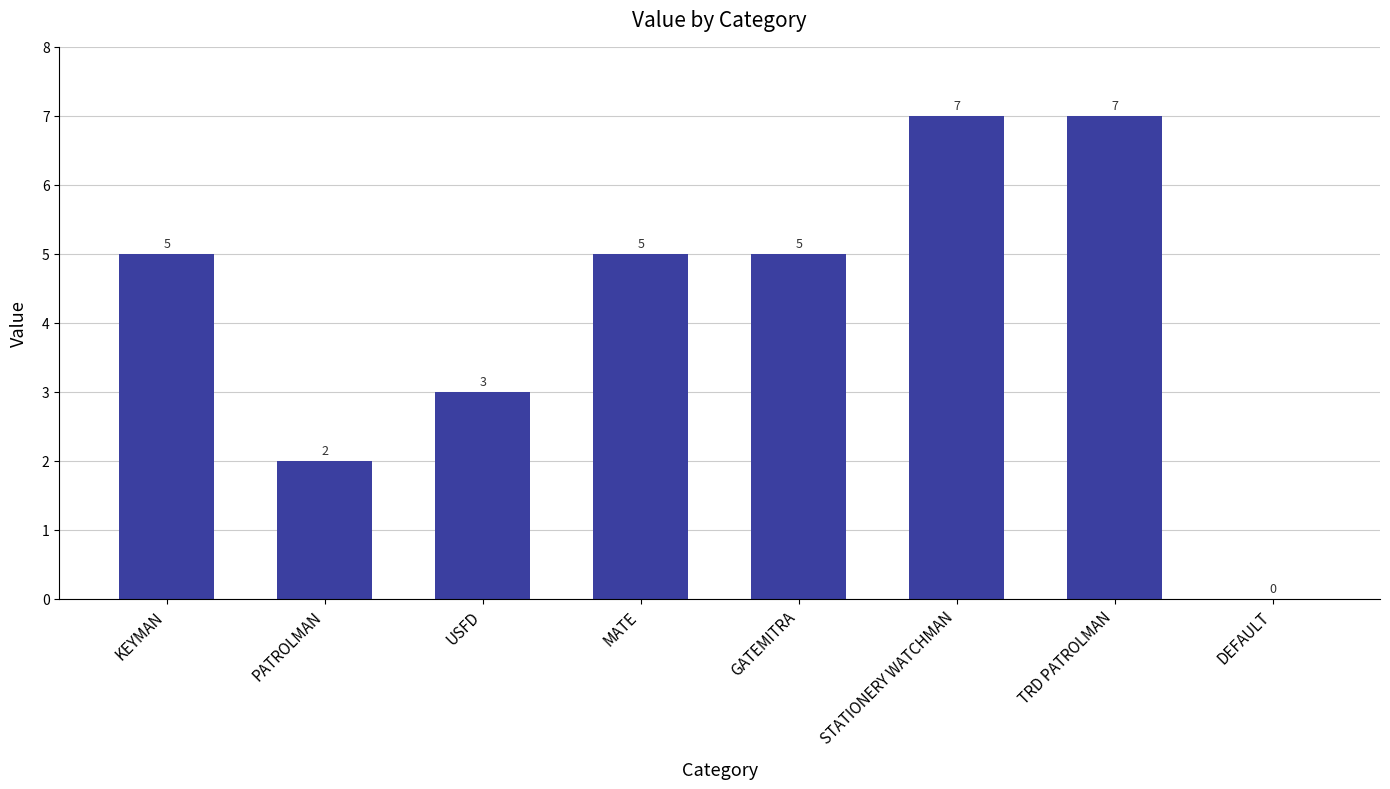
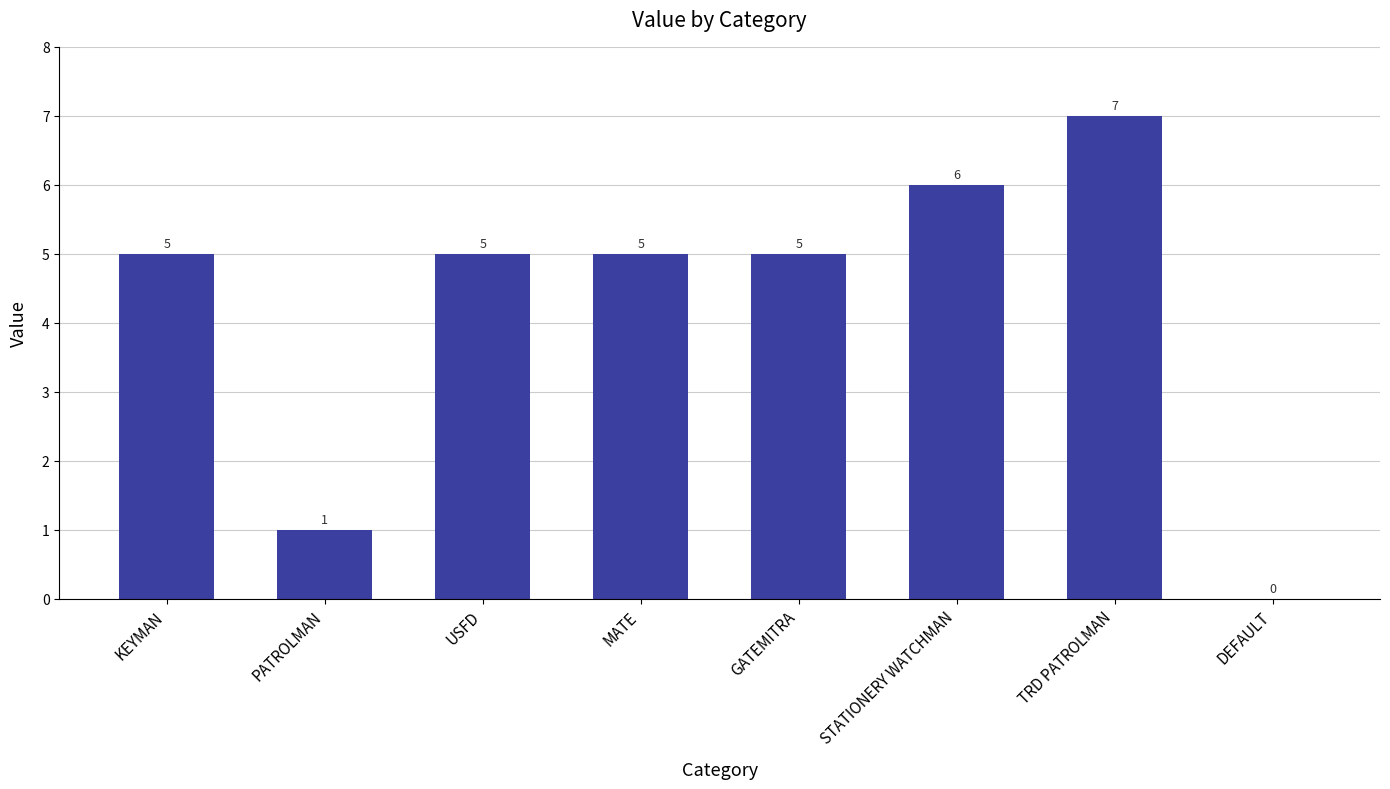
PATROLMAN: 2 -> 1
USFD: 3 -> 5
STATIONERY WATCHMAN: 7 -> 6
